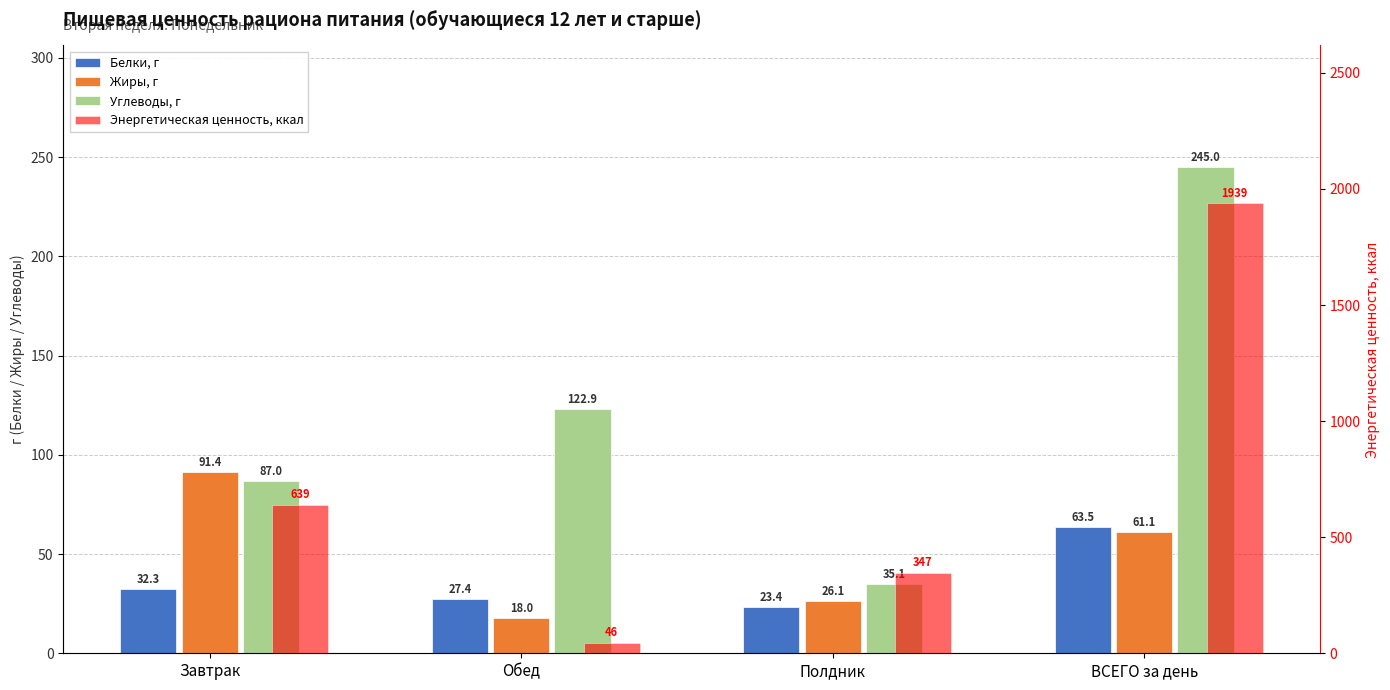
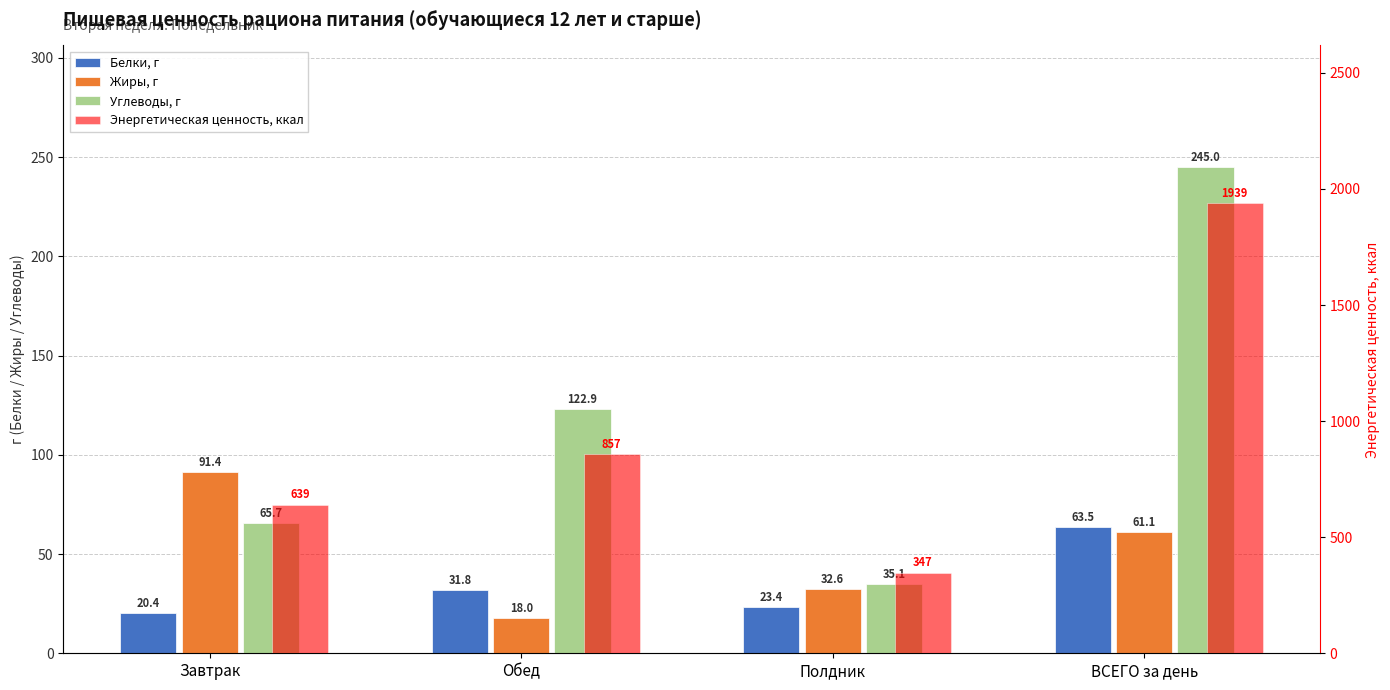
Белки, г, Завтрак: 32.3 -> 20.4
Углеводы, г, Завтрак: 87.0 -> 65.7
Белки, г, Обед: 27.4 -> 31.8
Жиры, г, Полдник: 26.1 -> 32.6
Энергетическая ценность, ккал, Обед: 46 -> 857
